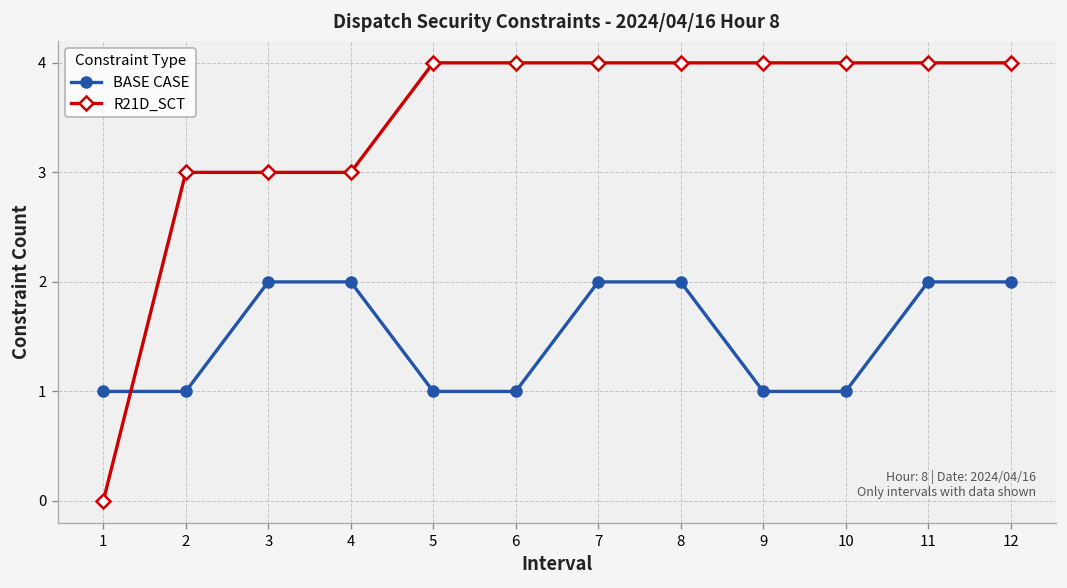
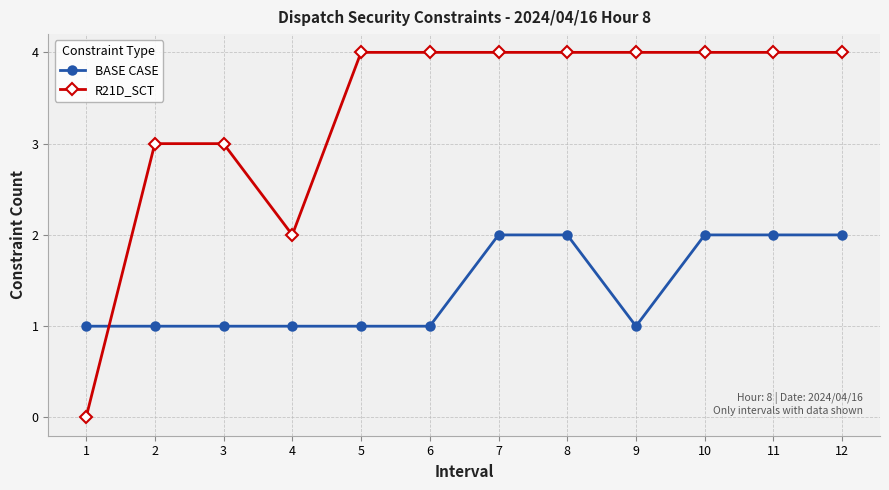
BASE CASE, 3: 2 -> 1
BASE CASE, 4: 2 -> 1
R21D_SCT, 4: 3 -> 2
BASE CASE, 10: 1 -> 2
